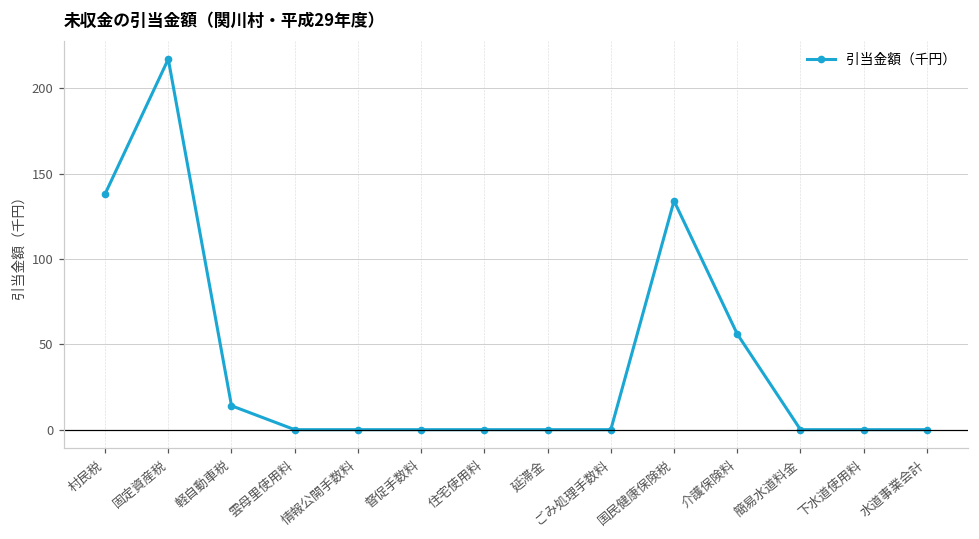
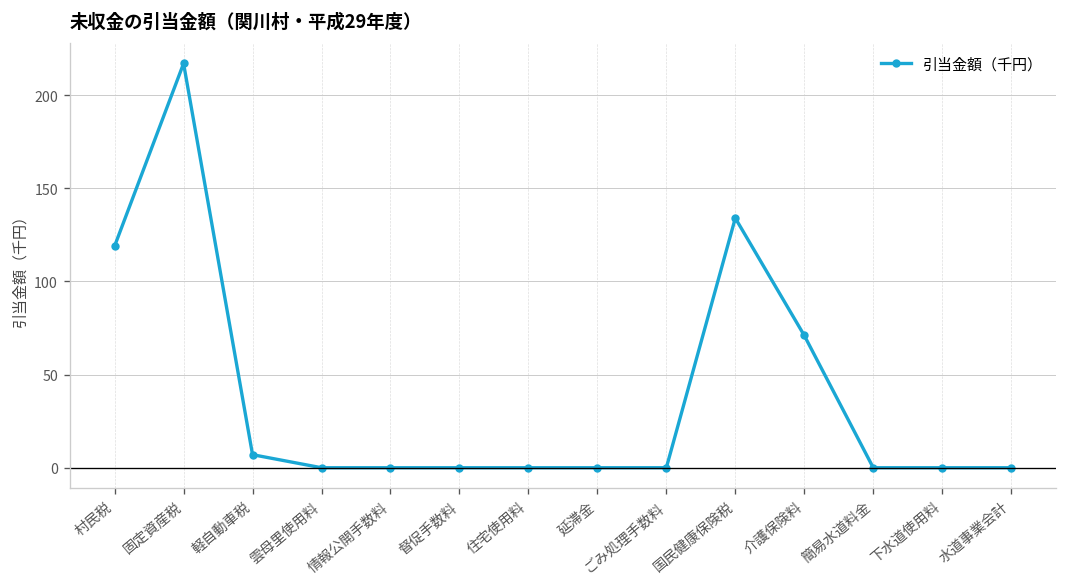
村民税: 138 -> 119
軽自動車税: 14 -> 7
介護保険料: 56 -> 71
